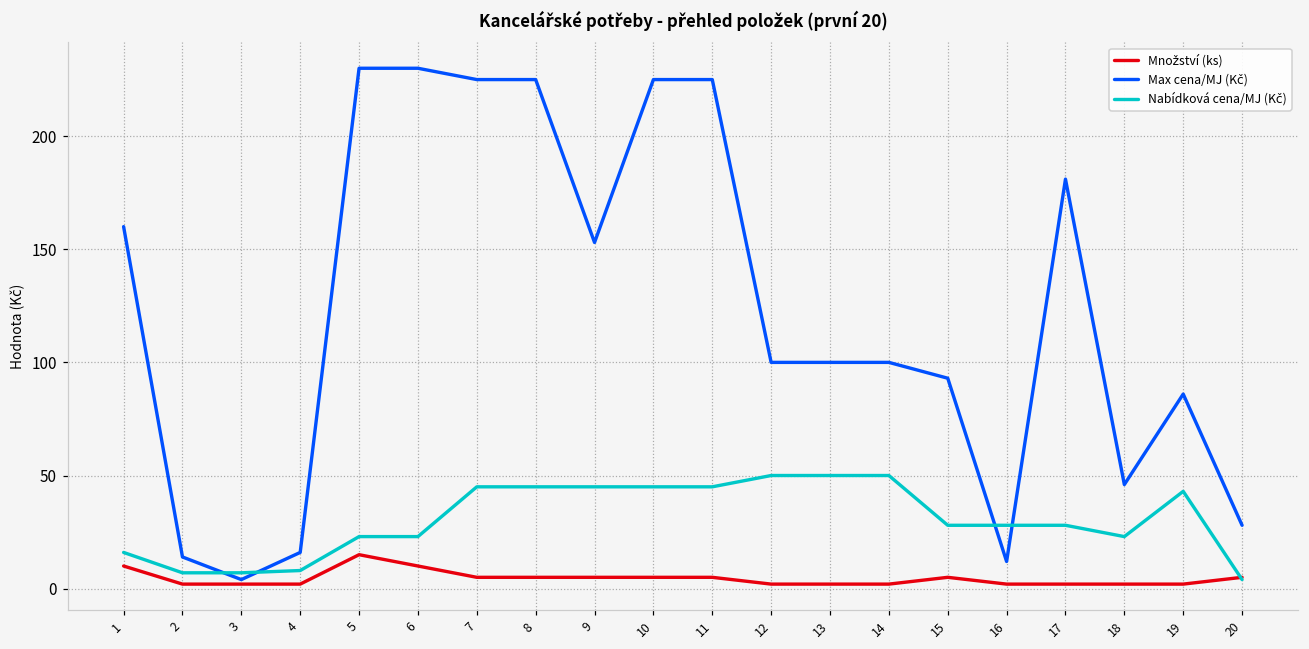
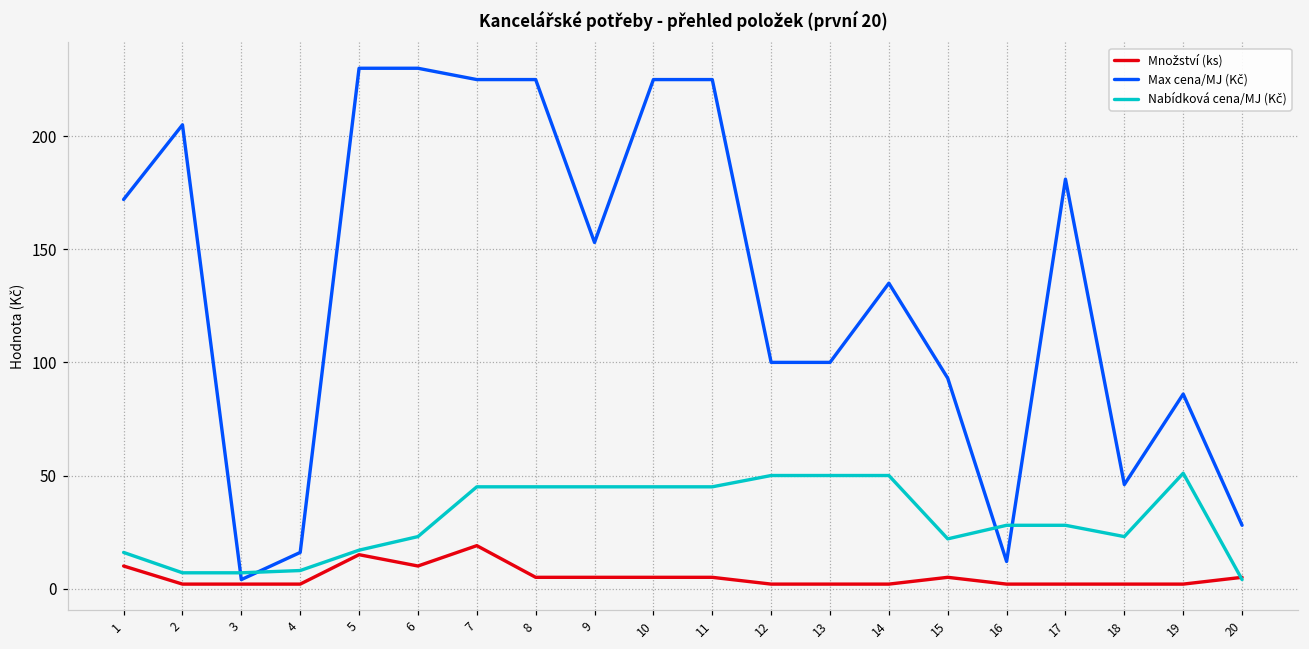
Max cena/MJ (Kč), 1: 160 -> 172
Max cena/MJ (Kč), 2: 14 -> 205
Nabídková cena/MJ (Kč), 5: 23 -> 17
Množství (ks), 7: 5 -> 19
Max cena/MJ (Kč), 14: 100 -> 135
Nabídková cena/MJ (Kč), 15: 28 -> 22
Nabídková cena/MJ (Kč), 19: 43 -> 51
